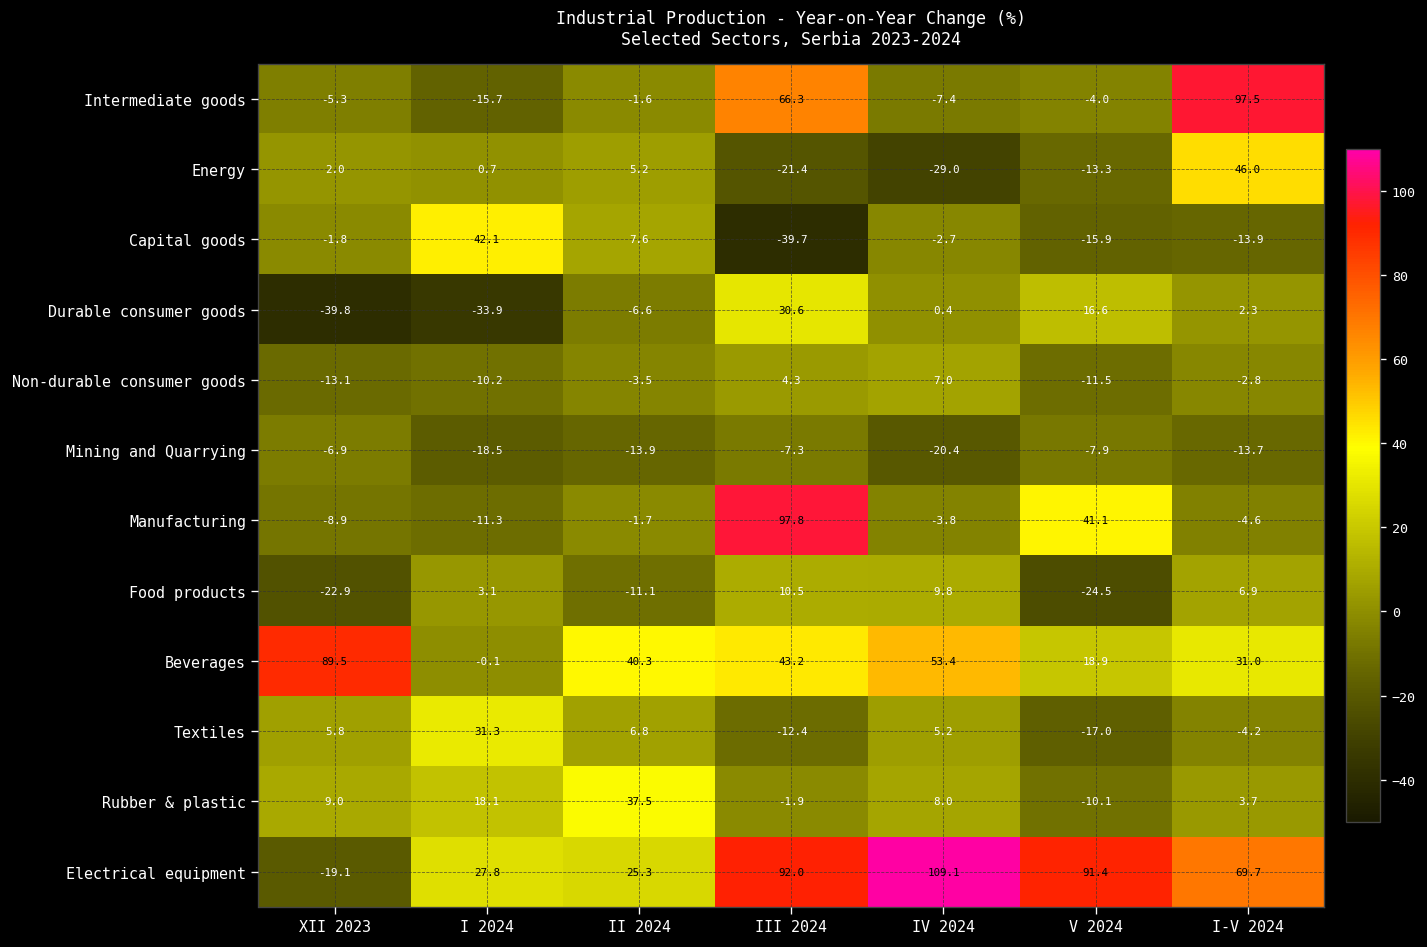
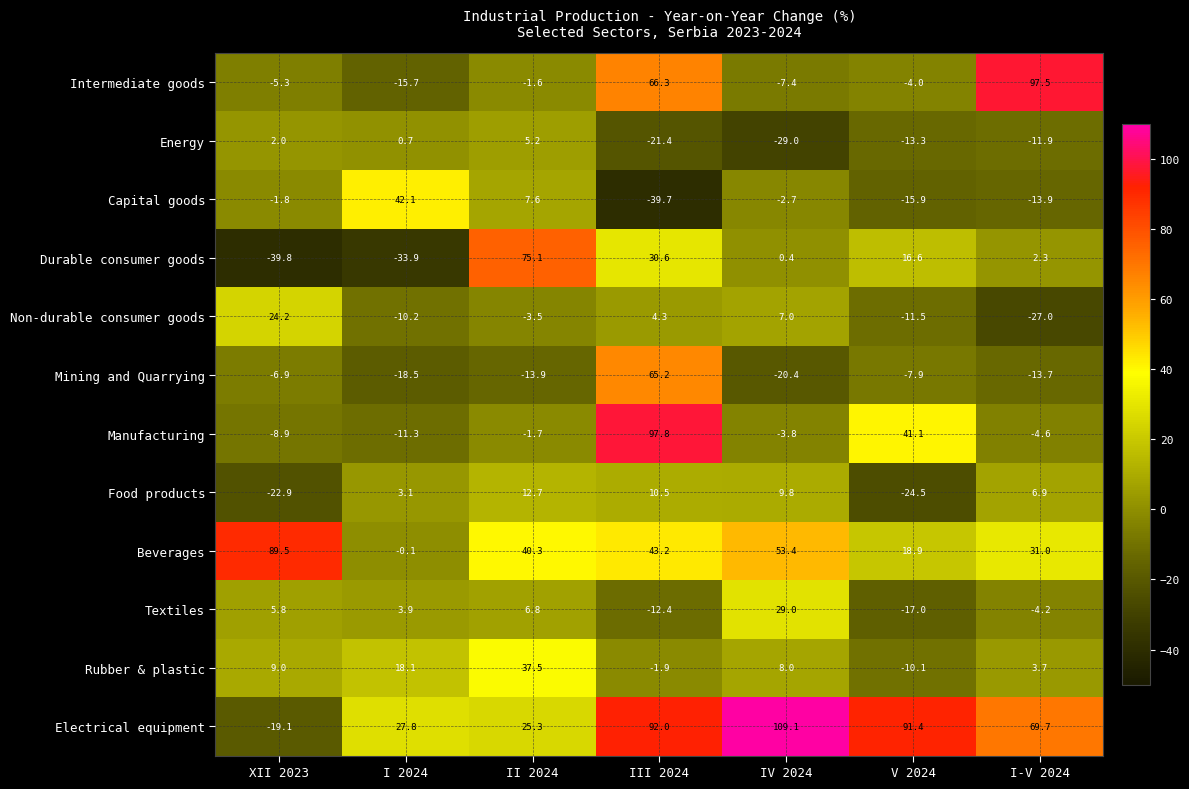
Energy, I-V 2024: 46.0 -> -11.9
Durable consumer goods, II 2024: -6.6 -> 75.1
Non-durable consumer goods, XII 2023: -13.1 -> 24.2
Non-durable consumer goods, I-V 2024: -2.8 -> -27.0
Mining and Quarrying, III 2024: -7.3 -> 65.2
Food products, II 2024: -11.1 -> 12.7
Textiles, I 2024: 31.3 -> 3.9
Textiles, IV 2024: 5.2 -> 29.0
